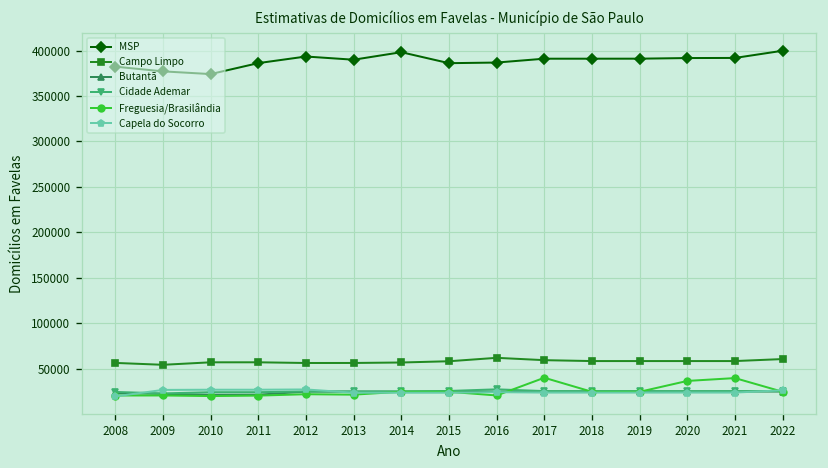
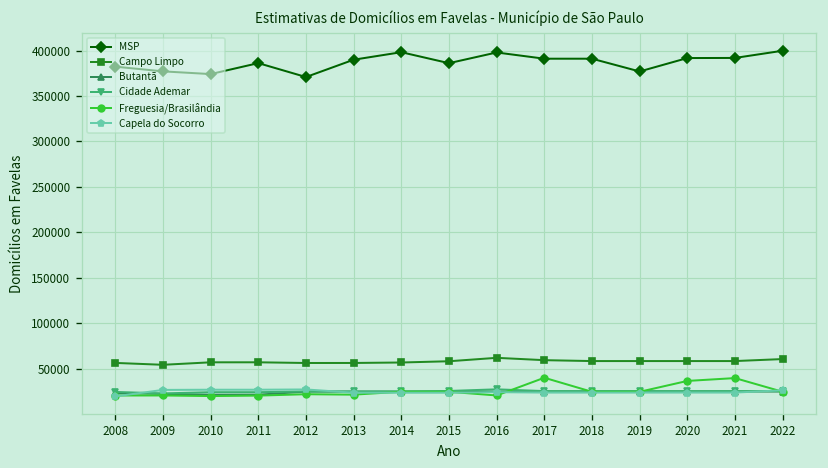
MSP, 2012: 390000 -> 370000
MSP, 2016: 390000 -> 400000
MSP, 2019: 390000 -> 380000
